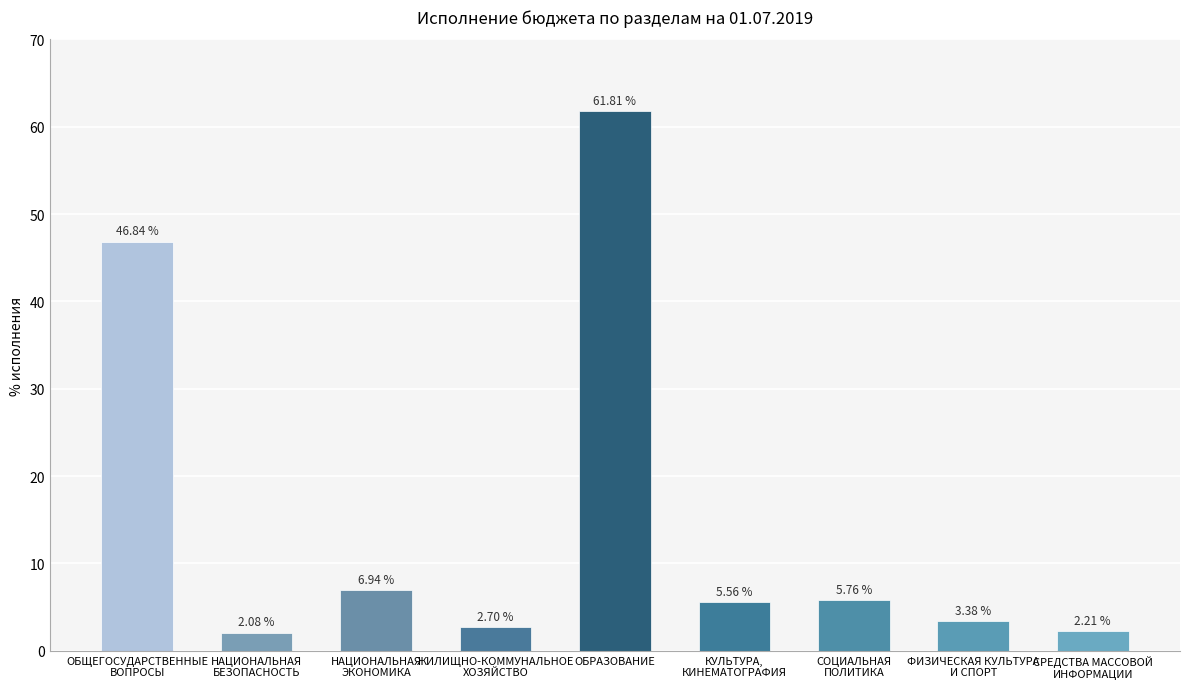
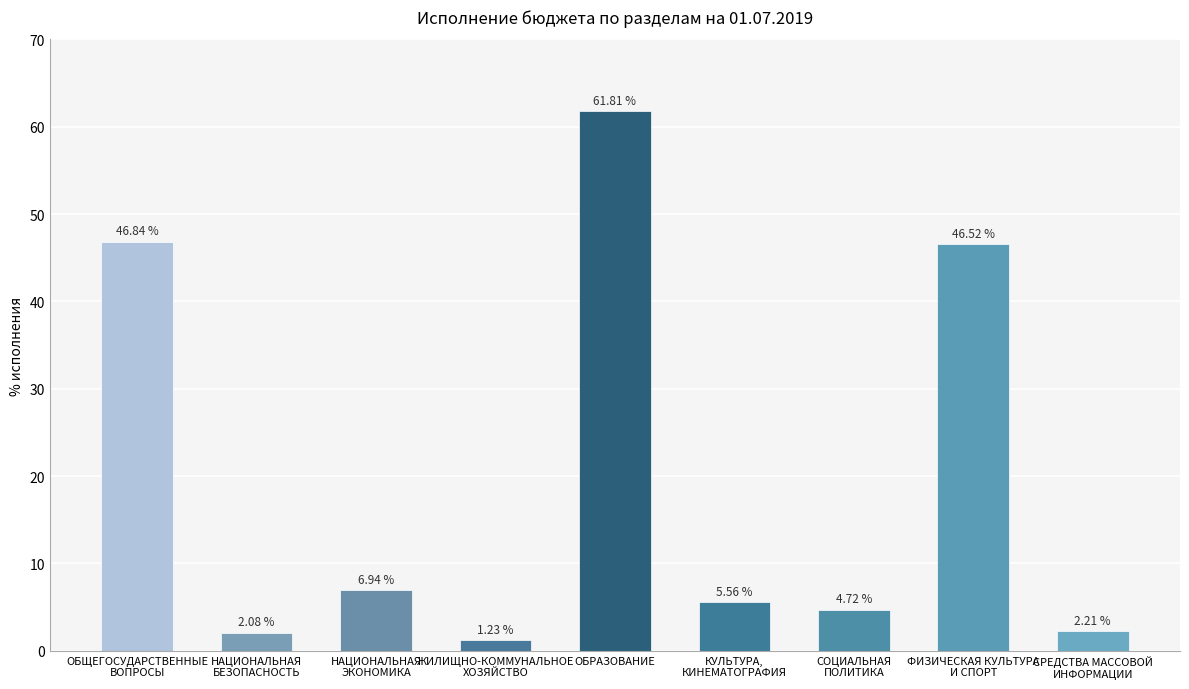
ЖИЛИЩНО-КОММУНАЛЬНОЕ ХОЗЯЙСТВО: 2.70 % -> 1.23 %
СОЦИАЛЬНАЯ ПОЛИТИКА: 5.76 % -> 4.72 %
ФИЗИЧЕСКАЯ КУЛЬТУРА И СПОРТ: 3.38 % -> 46.52 %
